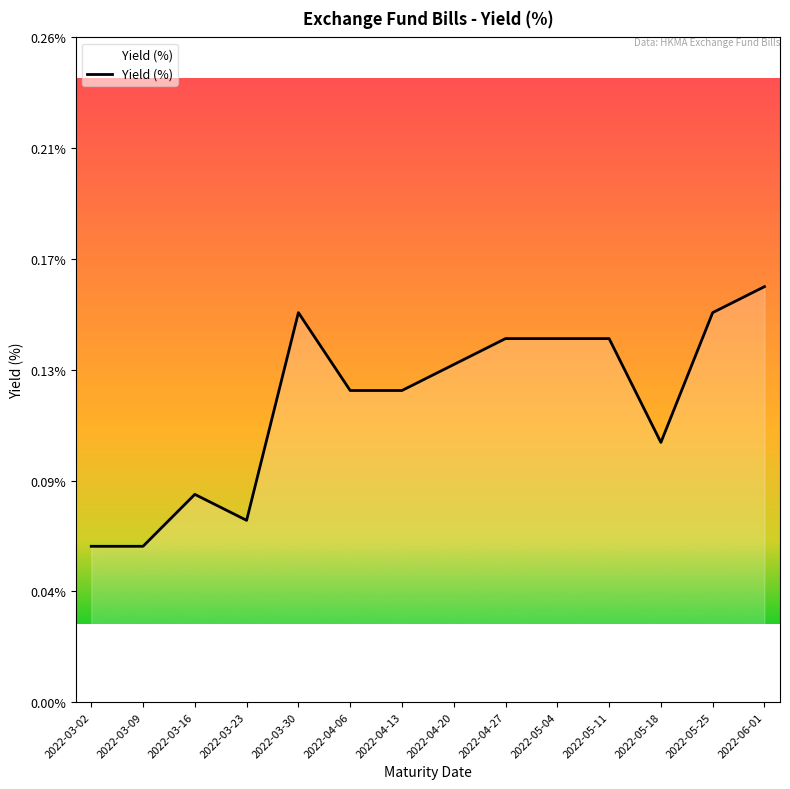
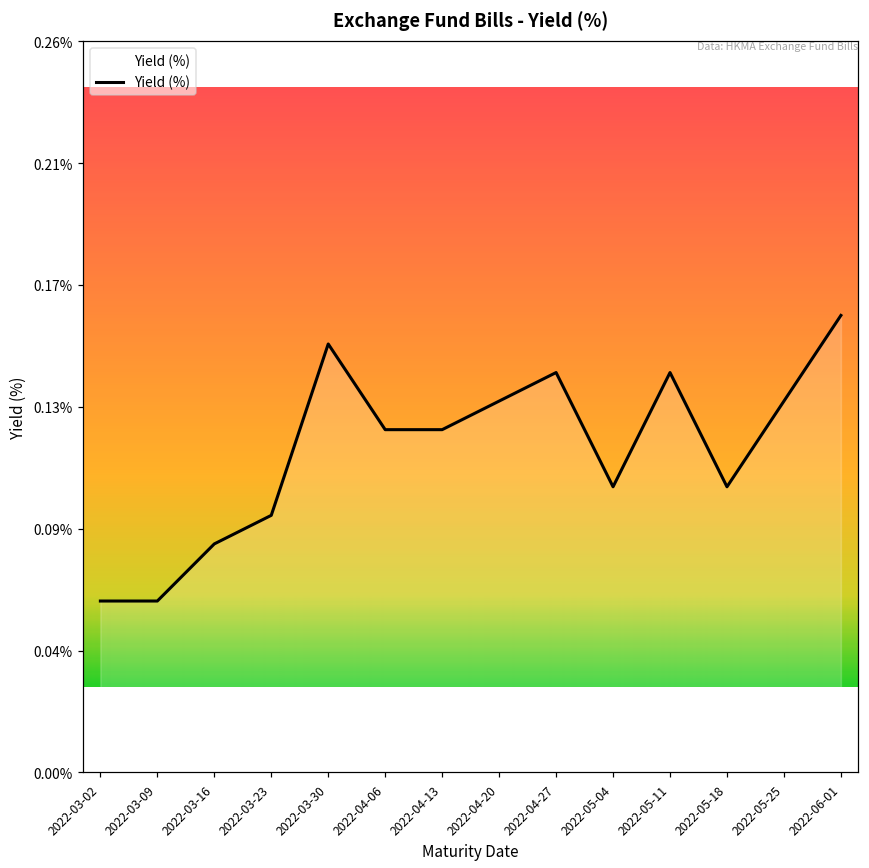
2022-03-23: 0.07% -> 0.09%
2022-05-04: 0.14% -> 0.10%
2022-05-25: 0.15% -> 0.13%
